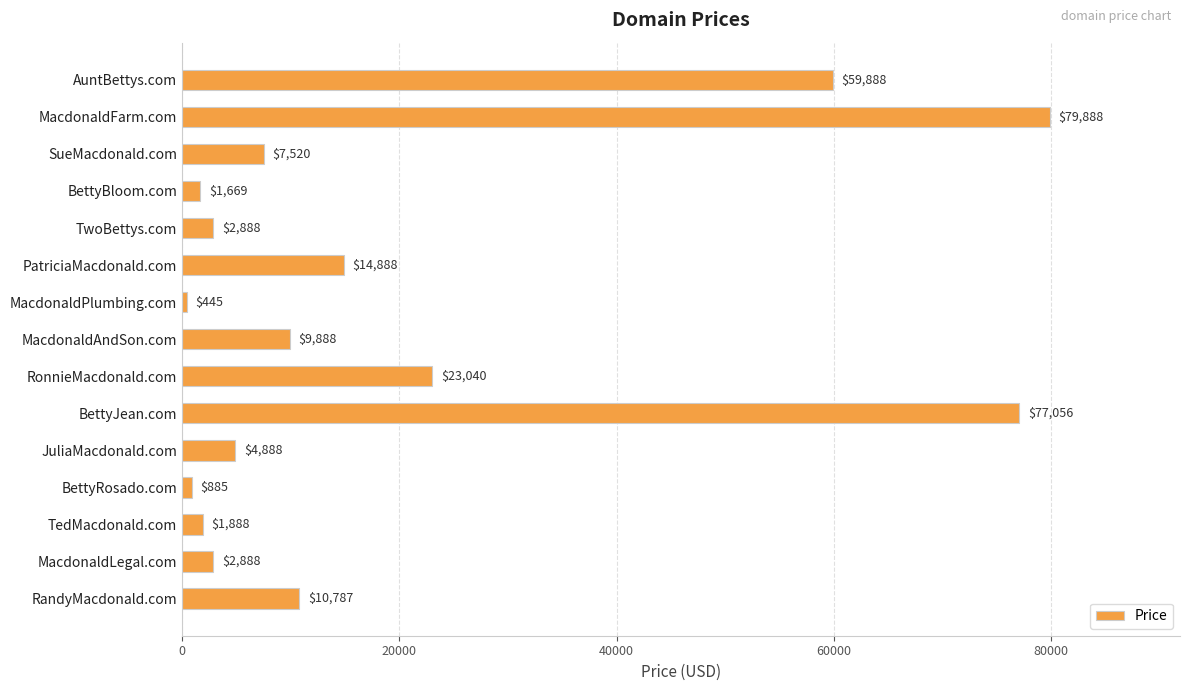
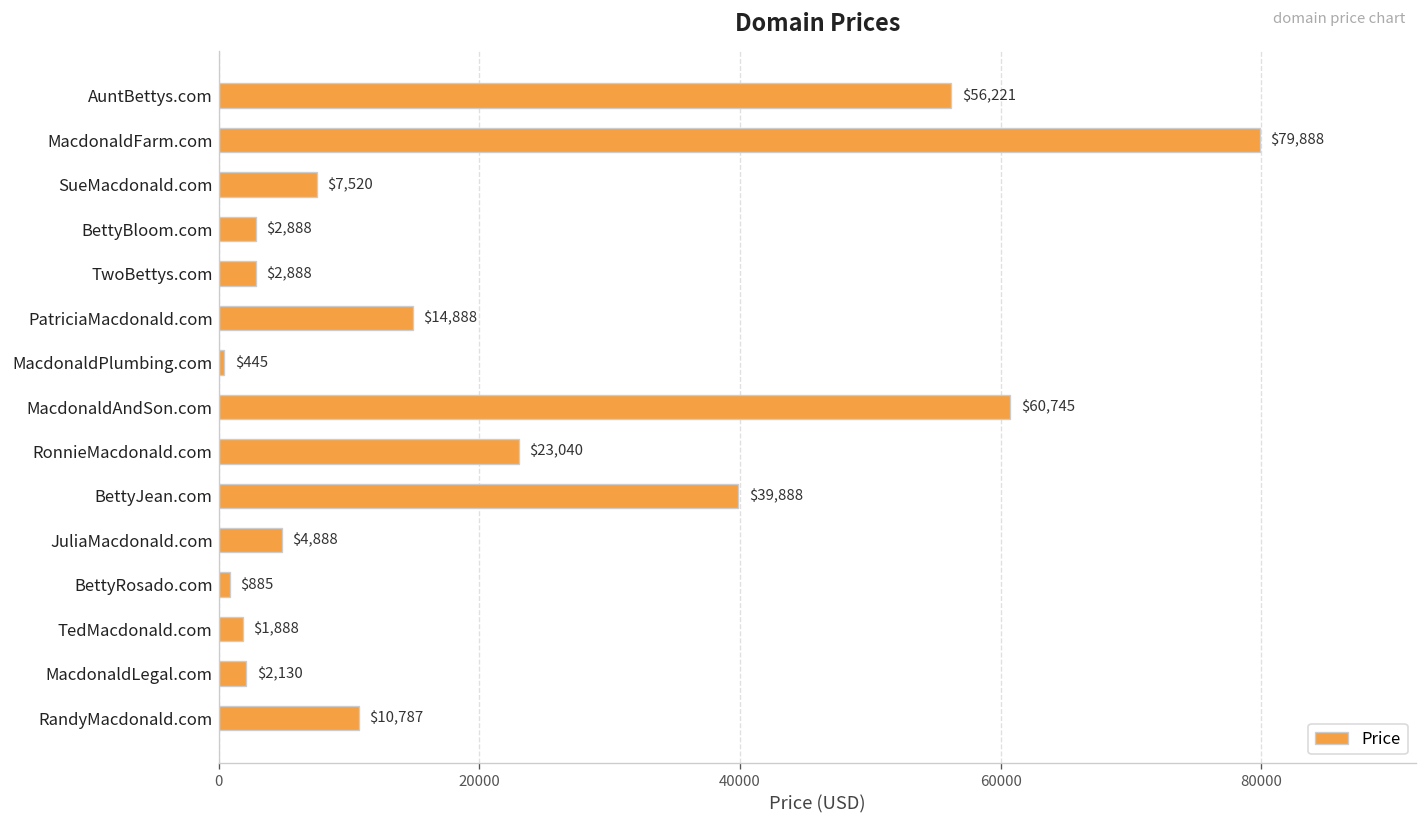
AuntBettys.com: $59,888 -> $56,221
BettyBloom.com: $1,669 -> $2,888
MacdonaldAndSon.com: $9,888 -> $60,745
BettyJean.com: $77,056 -> $39,888
MacdonaldLegal.com: $2,888 -> $2,130
